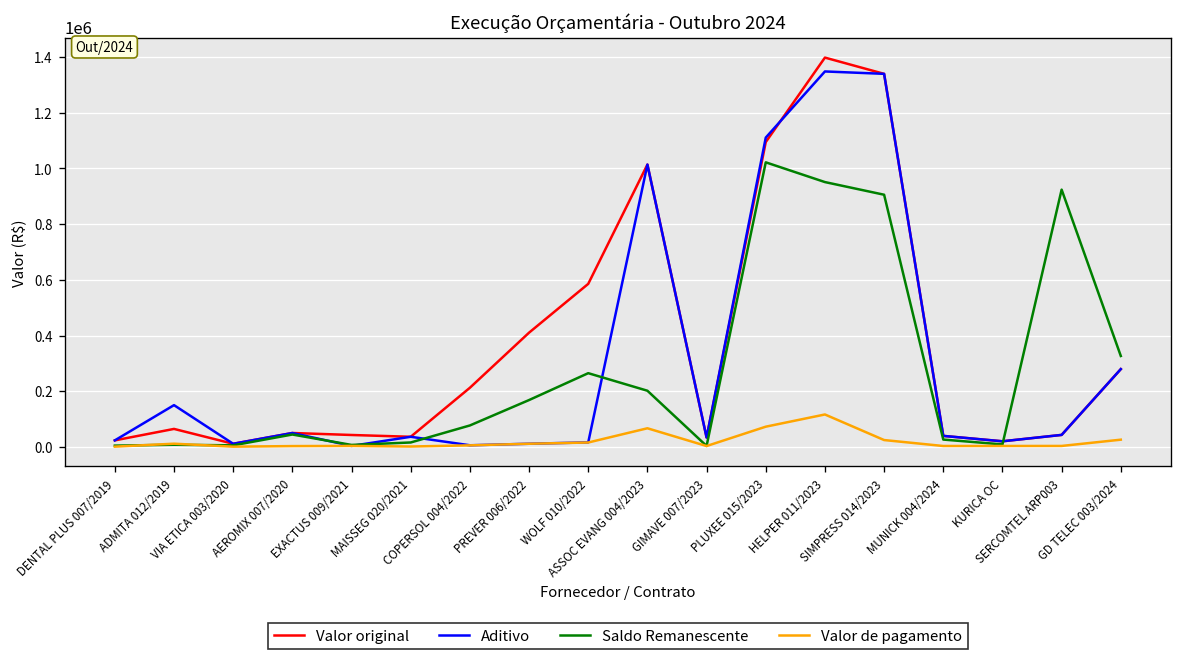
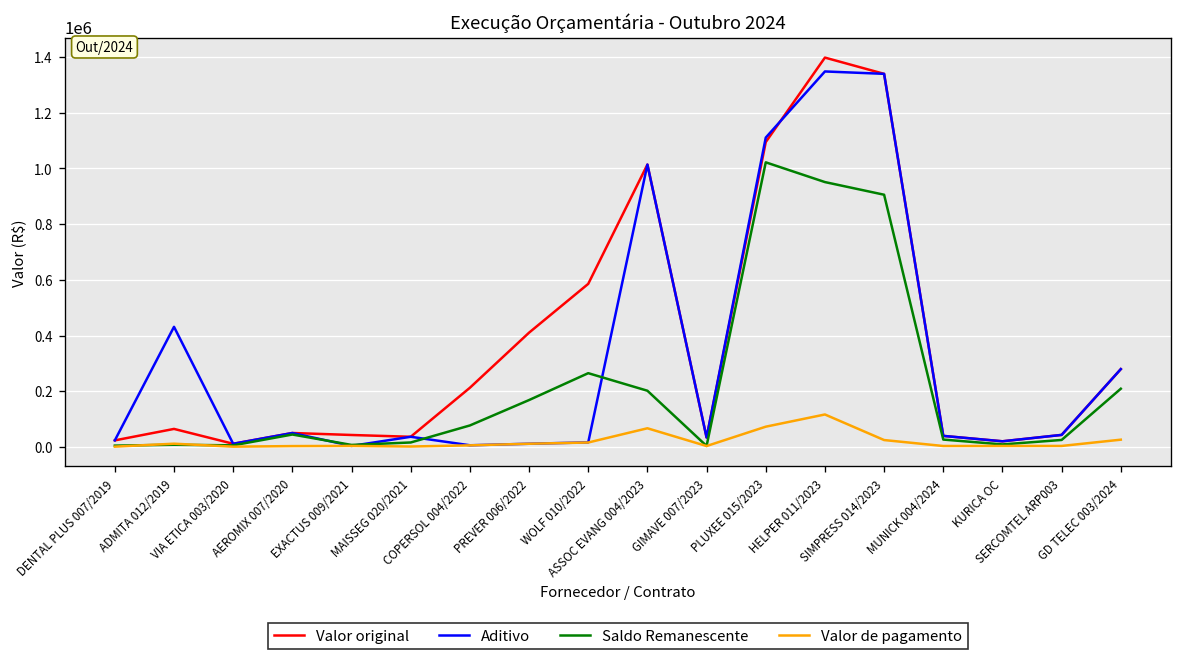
Aditivo, ADMITA 012/2019: 150000 -> 430000
Saldo Remanescente, SERCOMTEL ARP003: 920000 -> 30000
Saldo Remanescente, GD TELEC 003/2024: 330000 -> 210000
